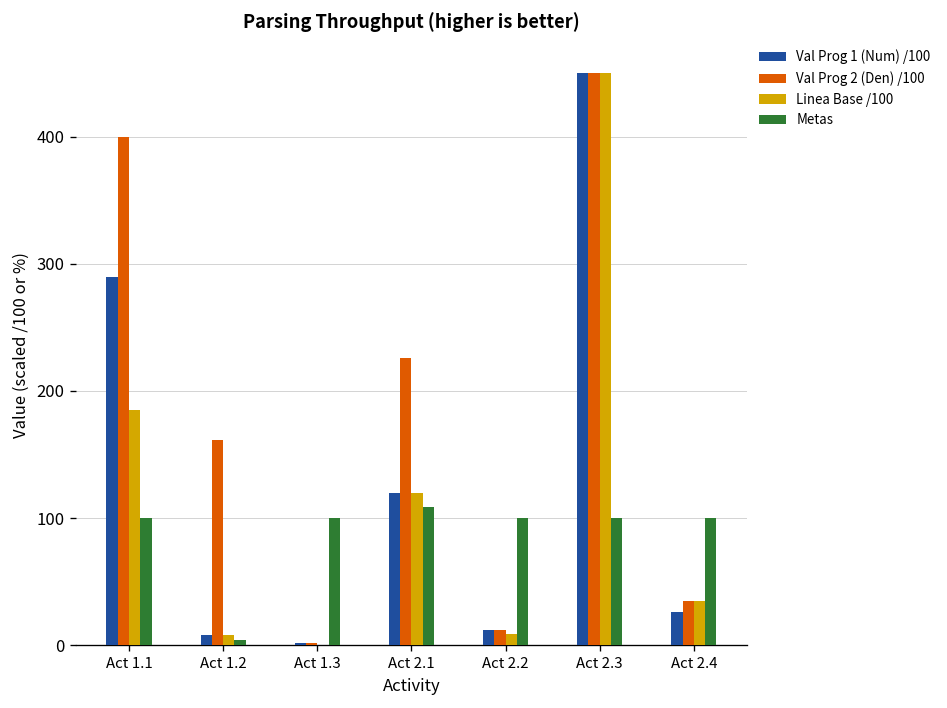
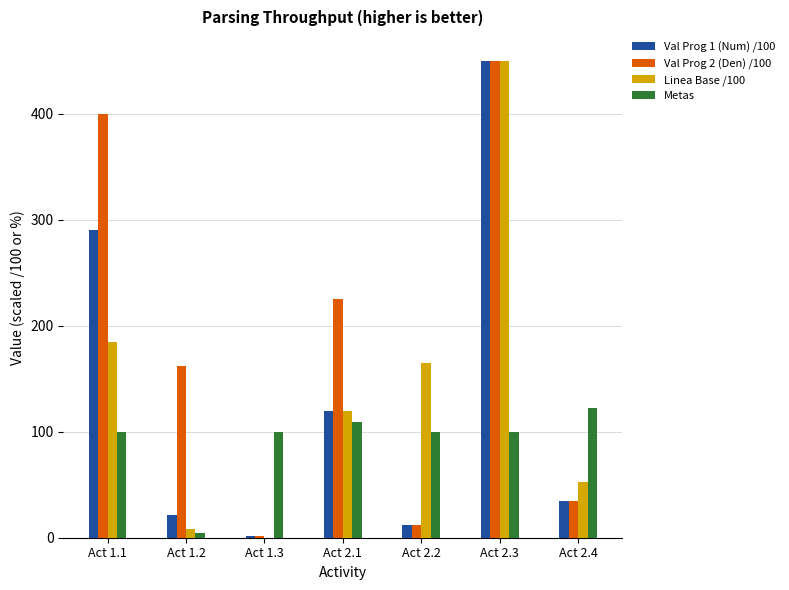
Val Prog 1 (Num) /100, Act 1.2: 8 -> 21
Linea Base /100, Act 2.2: 9 -> 165
Val Prog 1 (Num) /100, Act 2.4: 26 -> 35
Linea Base /100, Act 2.4: 35 -> 53
Metas, Act 2.4: 100 -> 122
